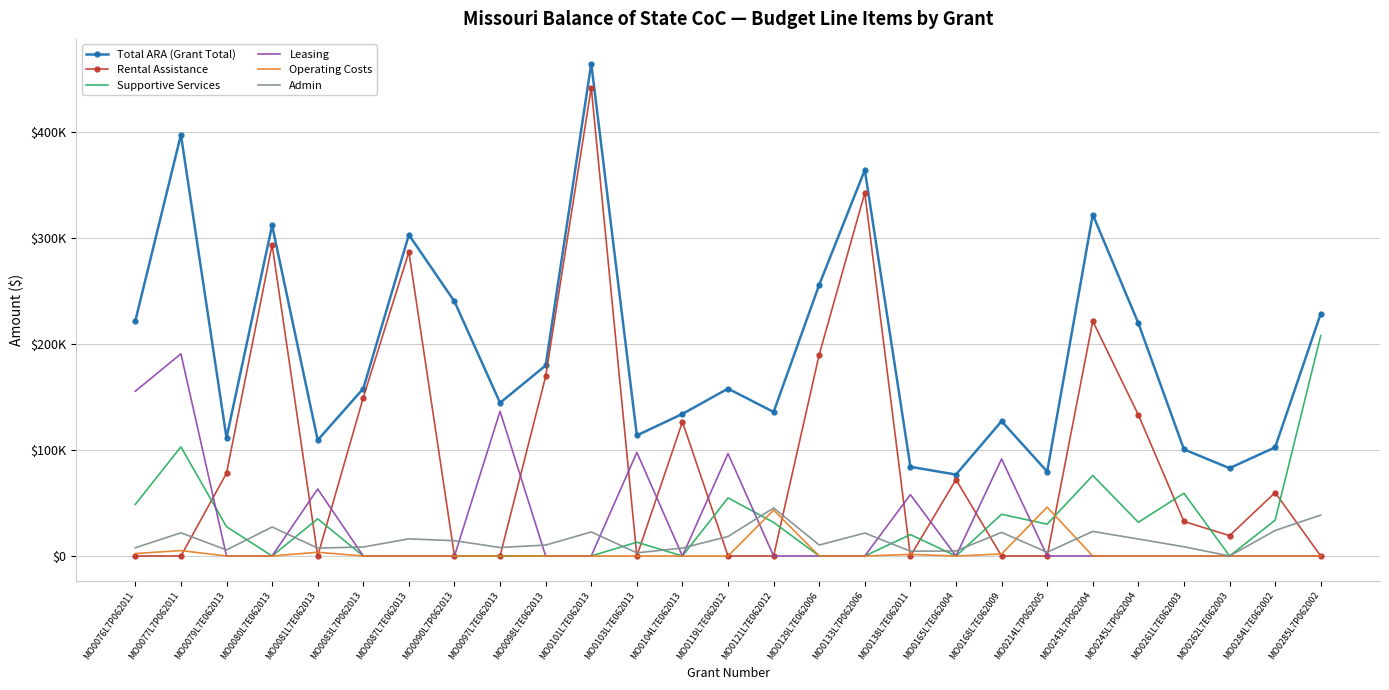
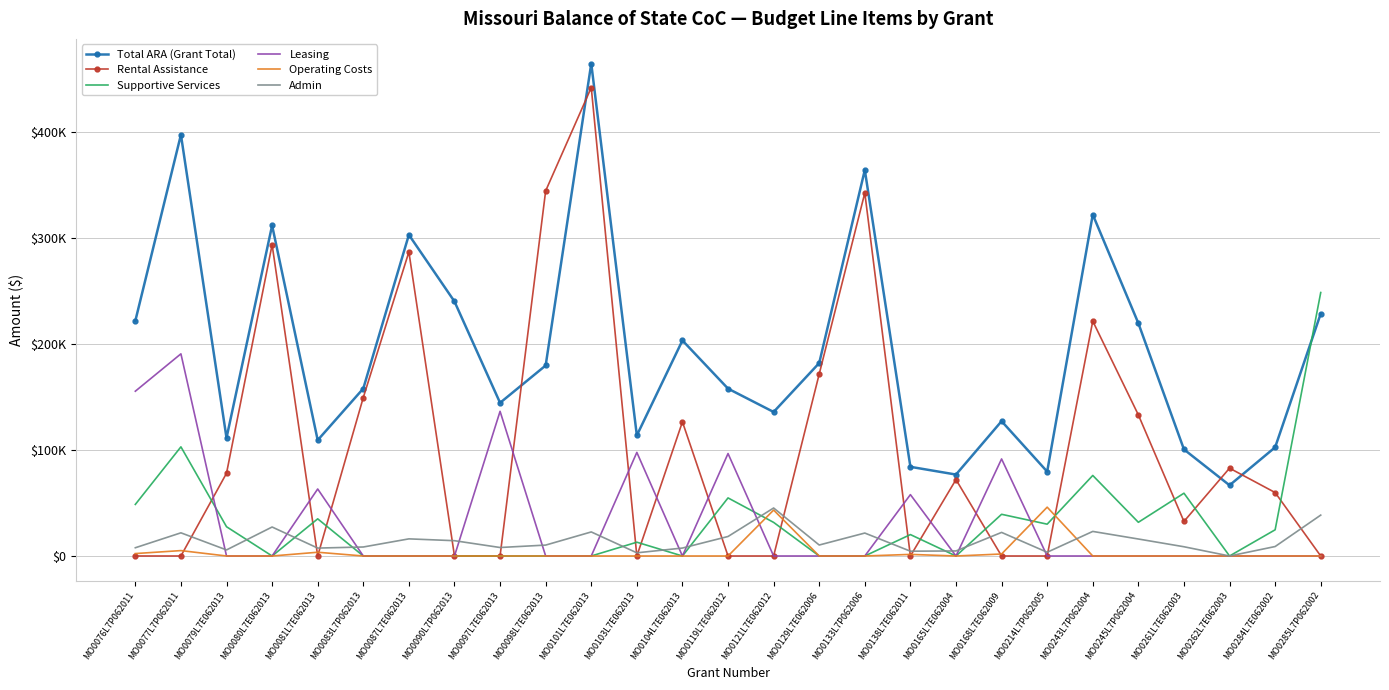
Rental Assistance, MO0098L7E062013: $169000 -> $344000
Total ARA (Grant Total), MO0104L7E062013: $134000 -> $203000
Total ARA (Grant Total), MO0129L7E062006: $256000 -> $182000
Rental Assistance, MO0129L7E062006: $190000 -> $172000
Total ARA (Grant Total), MO0262L7E062003: $83000 -> $67000
Rental Assistance, MO0262L7E062003: $19000 -> $83000
Supportive Services, MO0284L7E062002: $34000 -> $25000
Admin, MO0284L7E062002: $24000 -> $9000
Supportive Services, MO0285L7P062002: $208000 -> $248000
